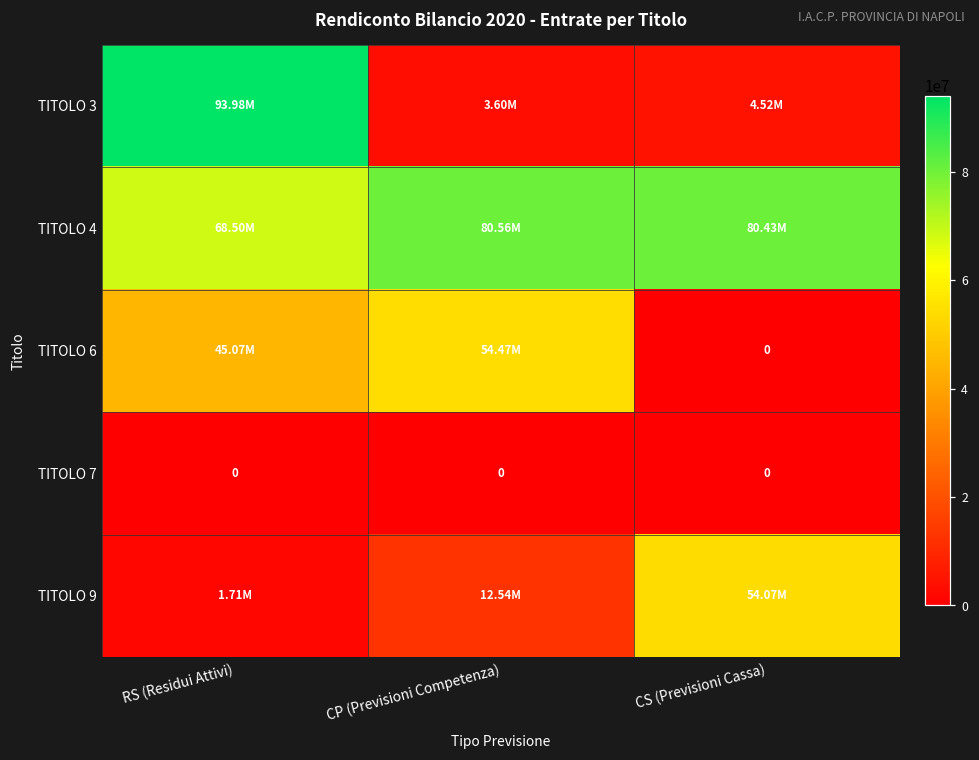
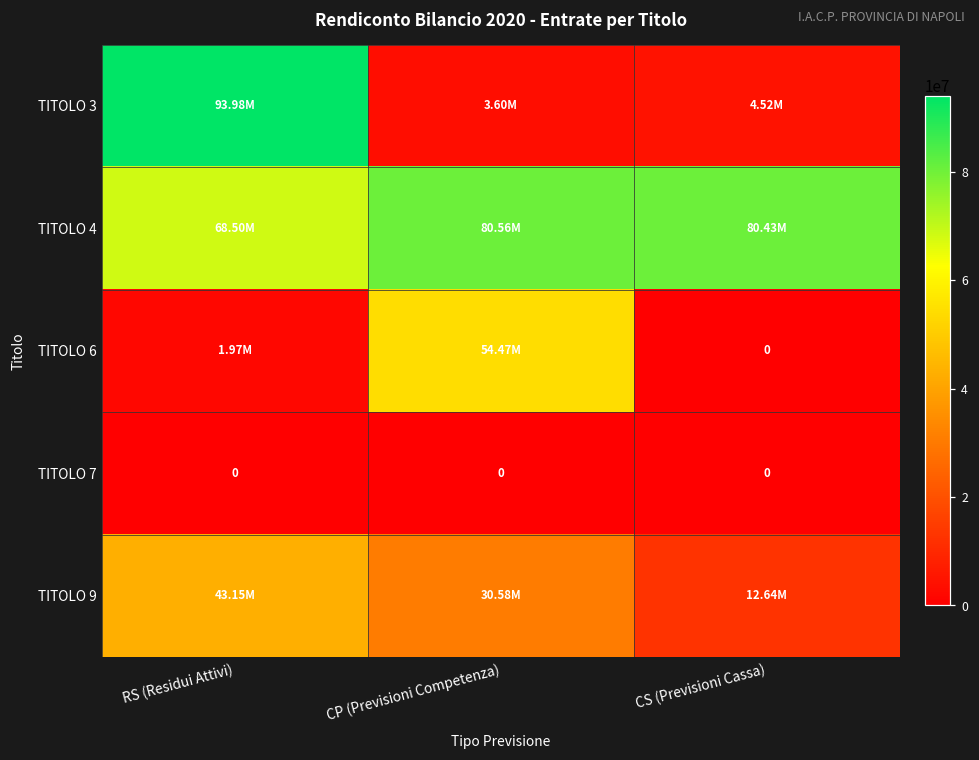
TITOLO 6, RS (Residui Attivi): 45.07M -> 1.97M
TITOLO 9, RS (Residui Attivi): 1.71M -> 43.15M
TITOLO 9, CP (Previsioni Competenza): 12.54M -> 30.58M
TITOLO 9, CS (Previsioni Cassa): 54.07M -> 12.64M
